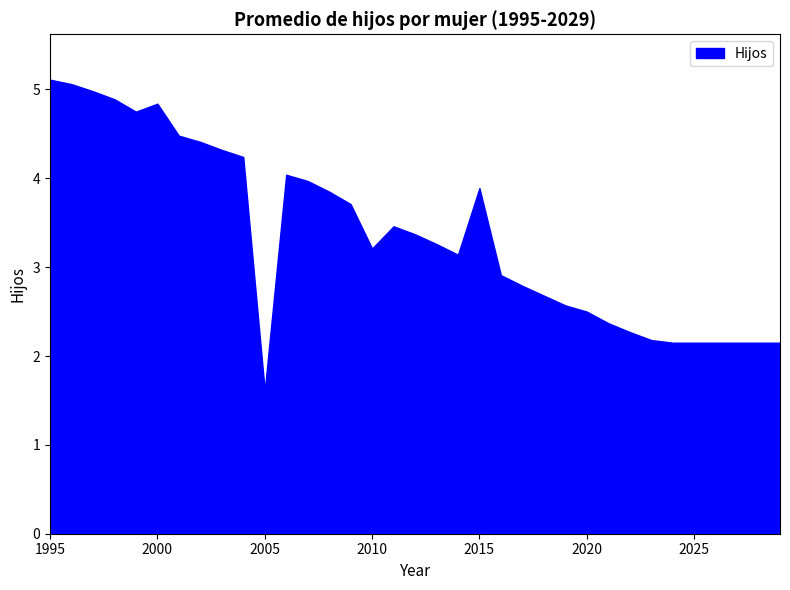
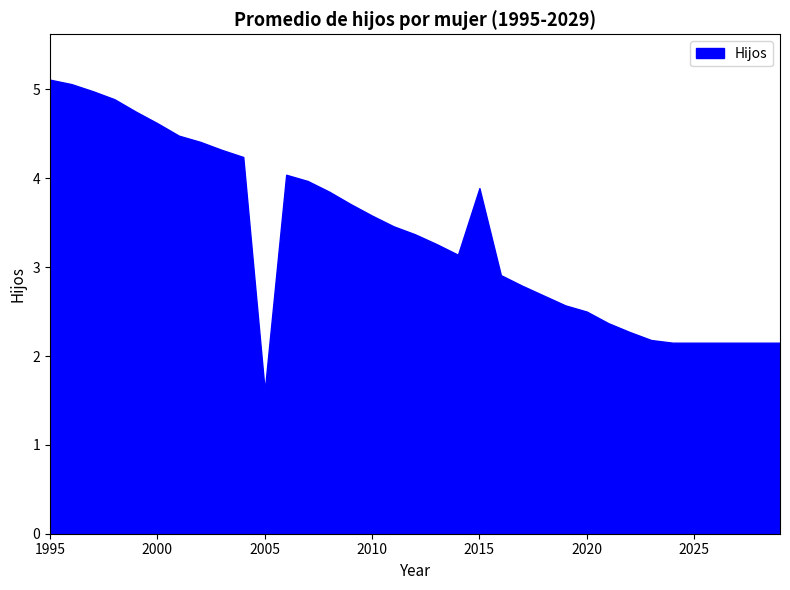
2000: 4.8 -> 4.6
2010: 3.2 -> 3.6
